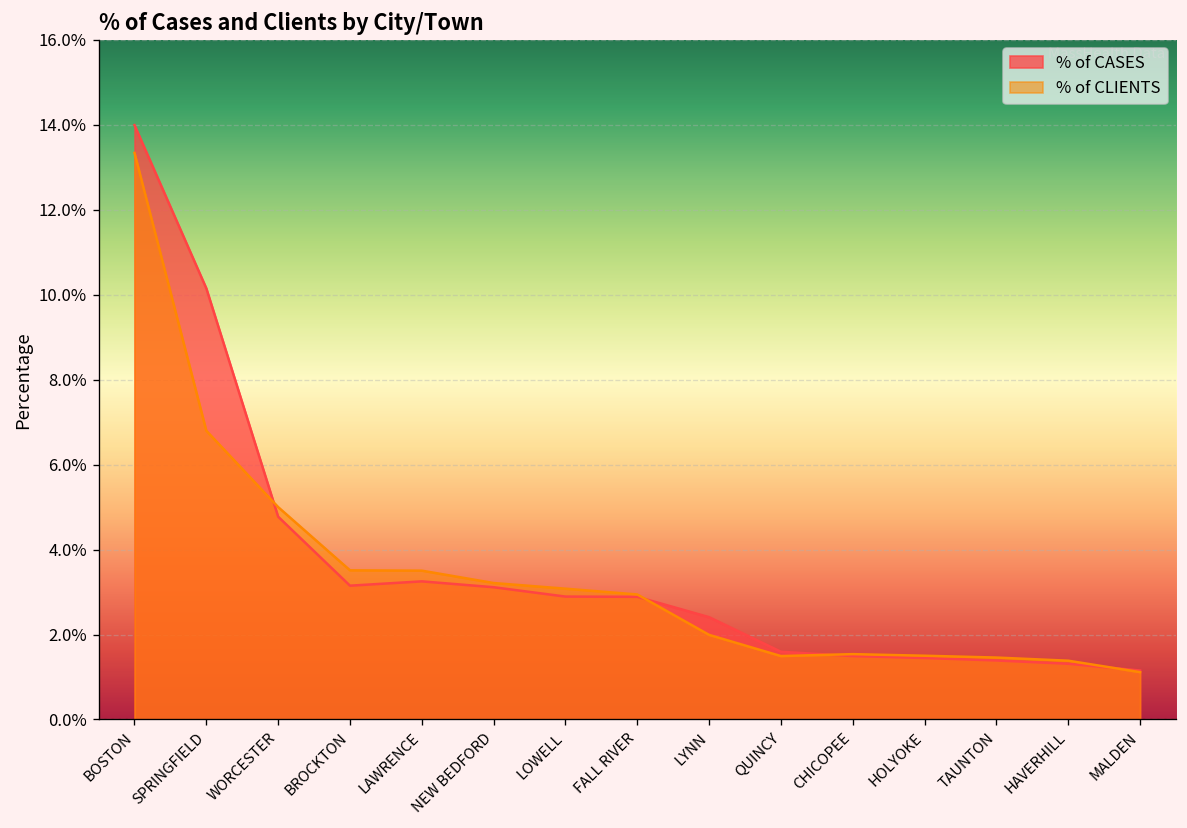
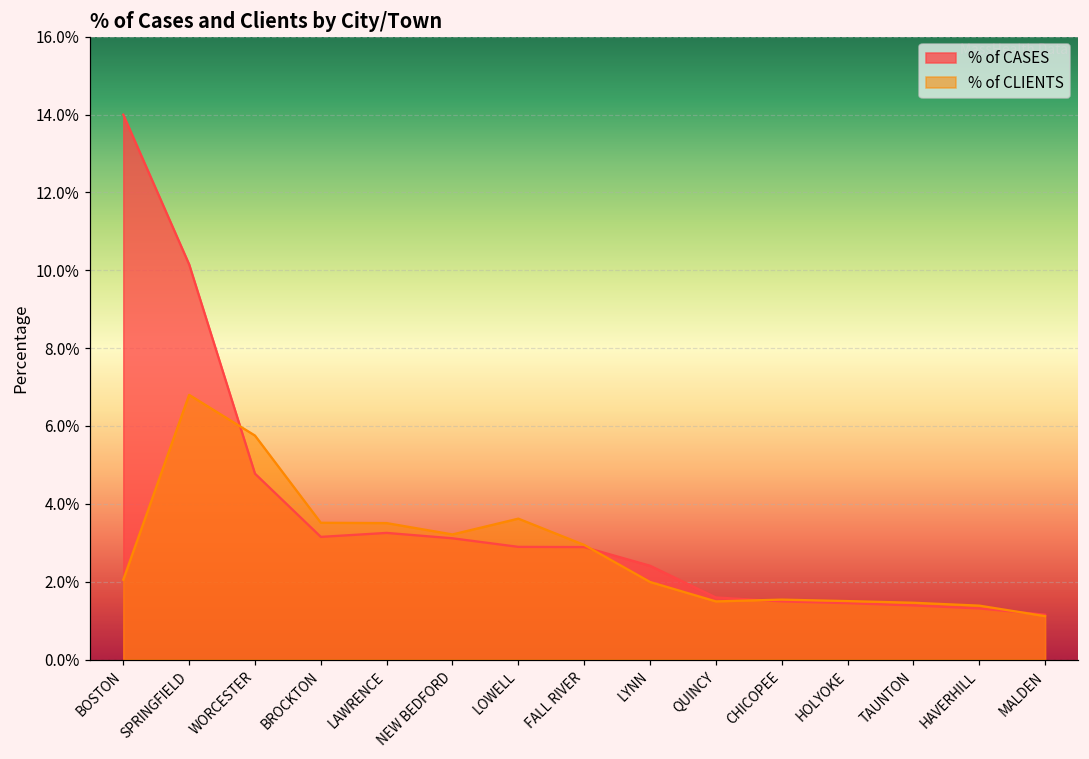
% of CLIENTS, BOSTON: 13.3% -> 2.1%
% of CLIENTS, WORCESTER: 5.0% -> 5.8%
% of CLIENTS, LOWELL: 3.1% -> 3.6%
